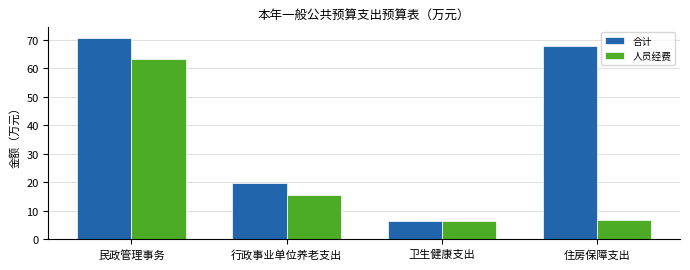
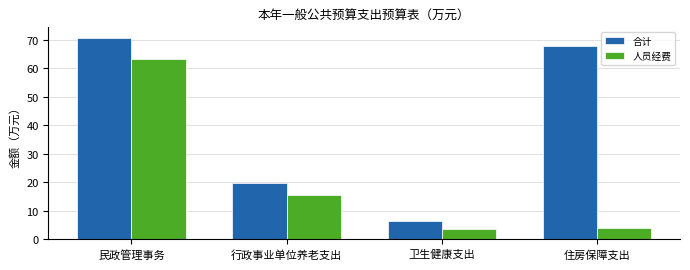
人员经费, 卫生健康支出: 6 -> 4
人员经费, 住房保障支出: 7 -> 4
